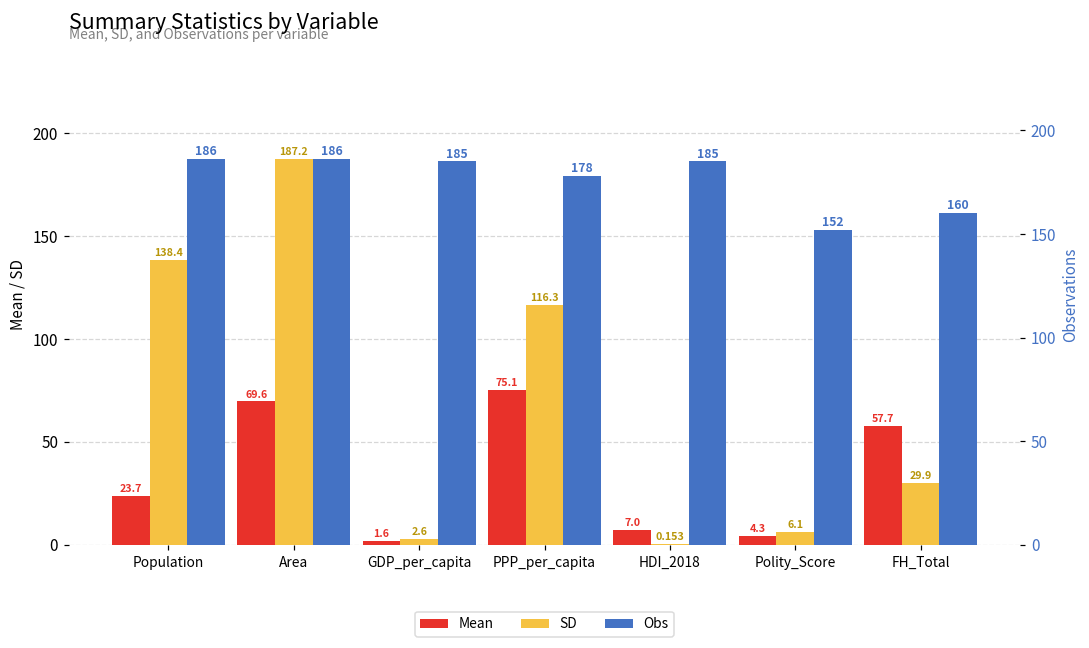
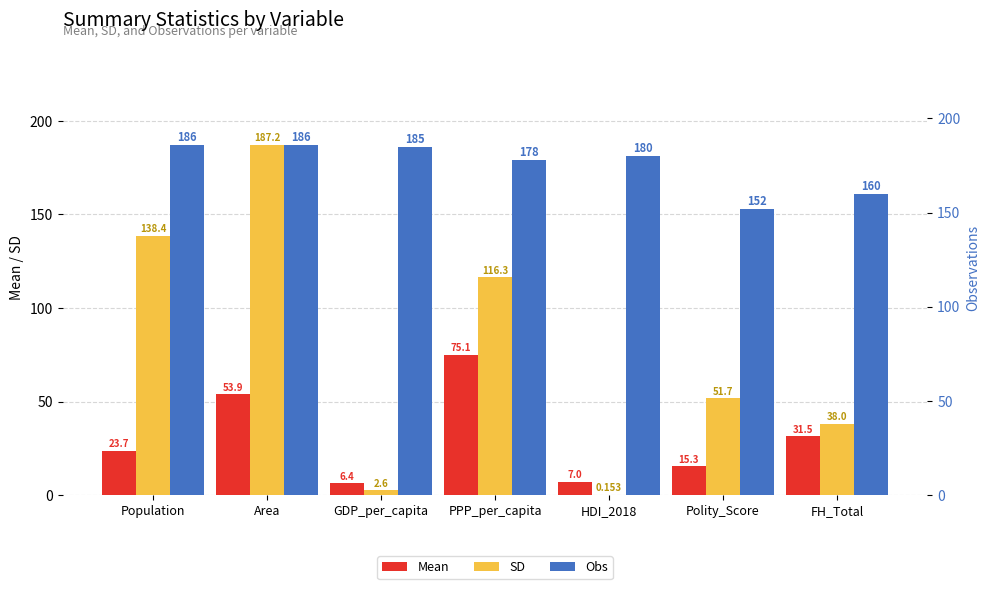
Mean, Area: 69.6 -> 53.9
Mean, GDP_per_capita: 1.6 -> 6.4
Mean, Polity_Score: 4.3 -> 15.3
SD, Polity_Score: 6.1 -> 51.7
Mean, FH_Total: 57.7 -> 31.5
SD, FH_Total: 29.9 -> 38.0
Obs, HDI_2018: 185 -> 180
